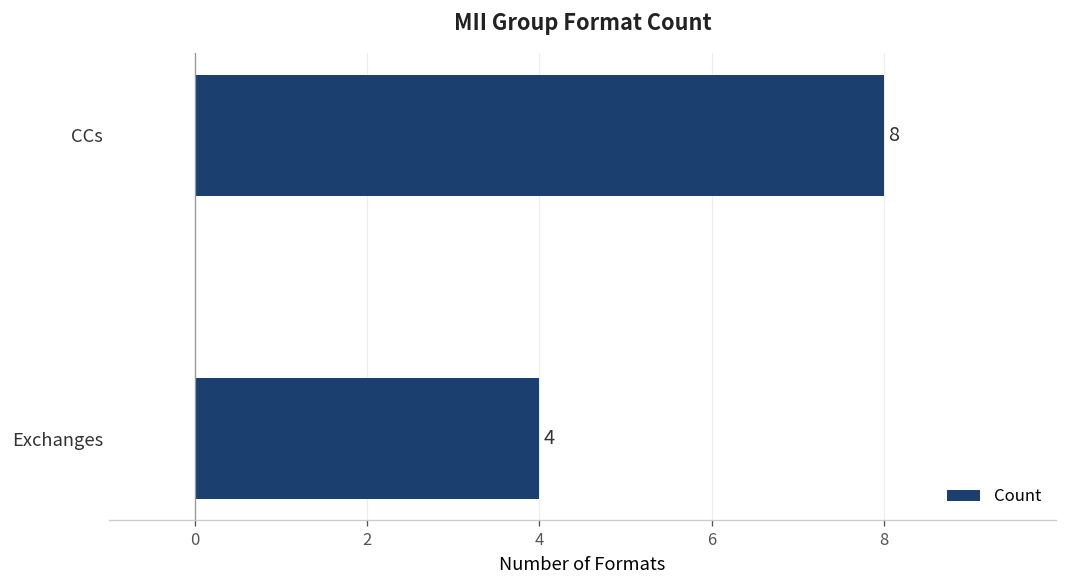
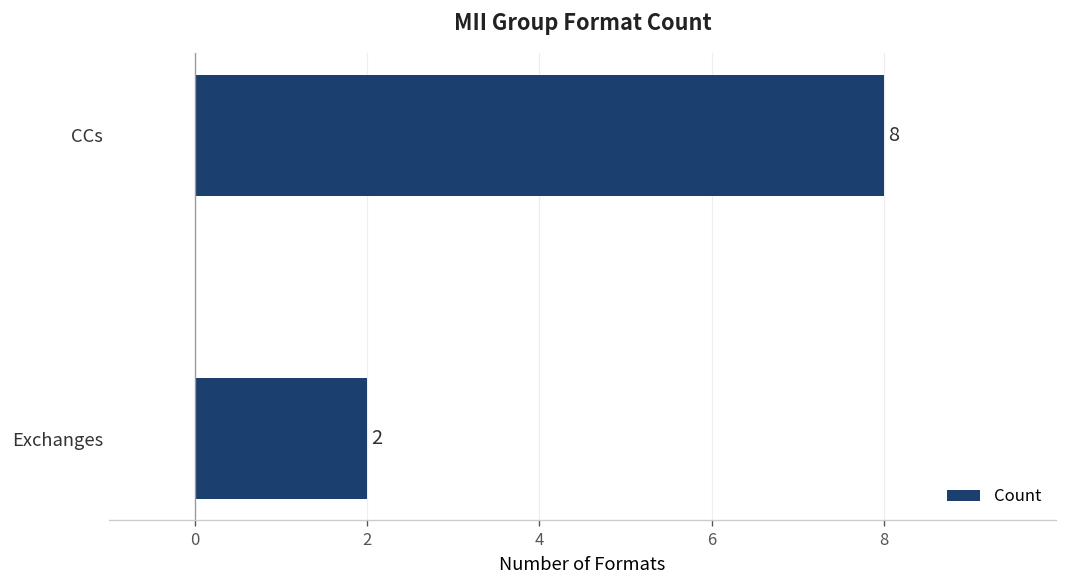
Exchanges: 4 -> 2
